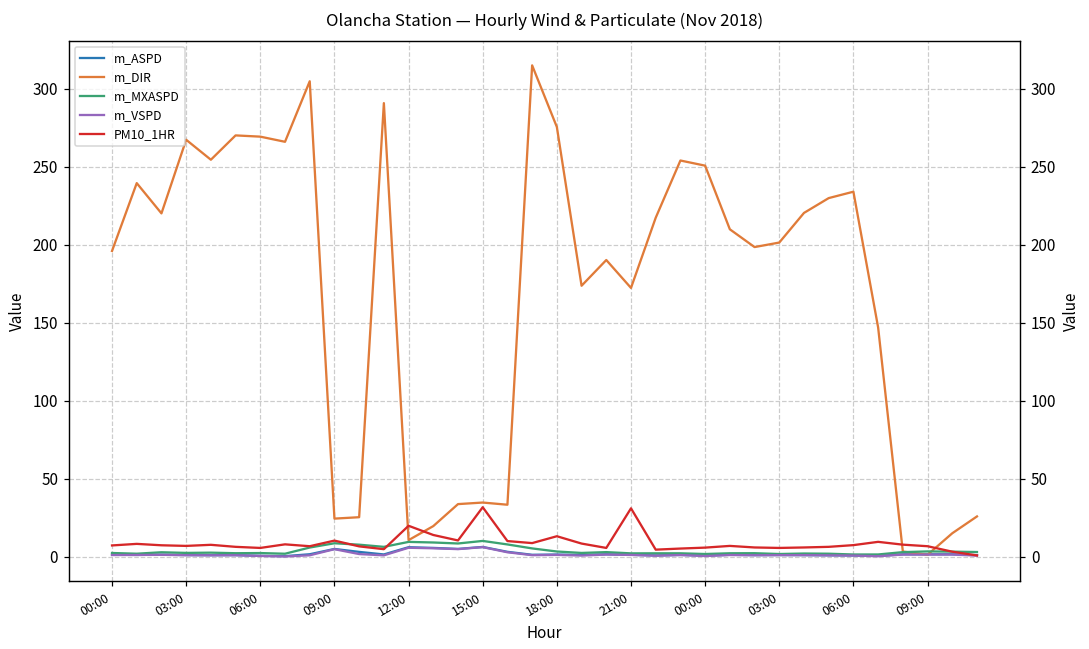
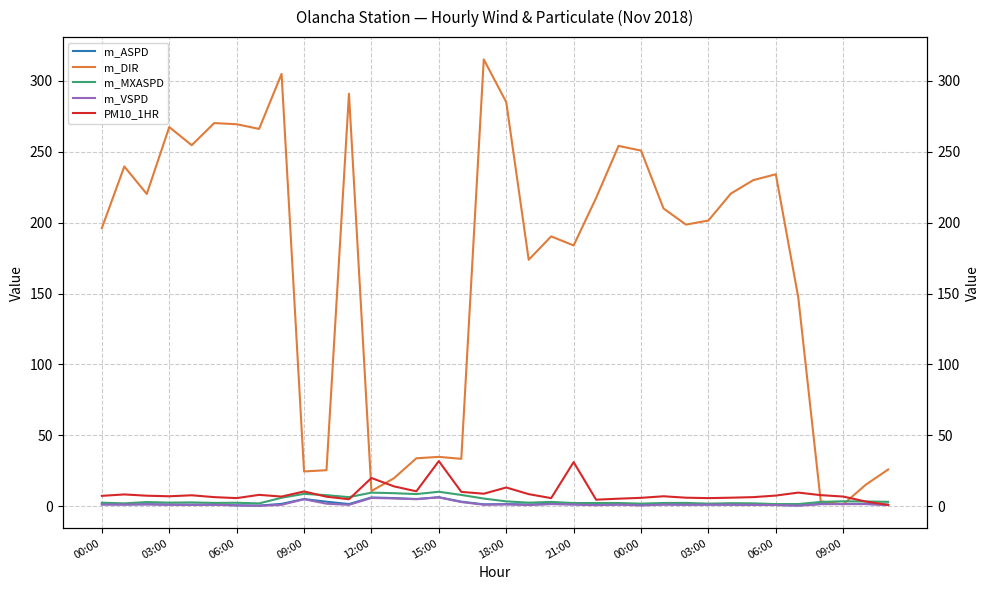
m_DIR, 18:00: 276 -> 285
m_DIR, 21:00: 172 -> 184
